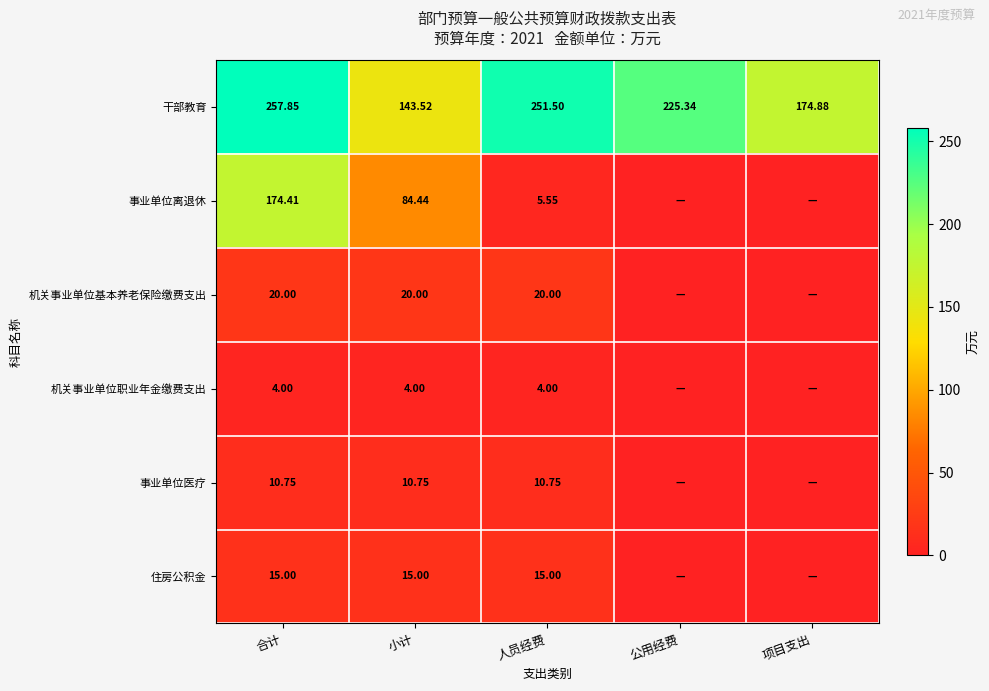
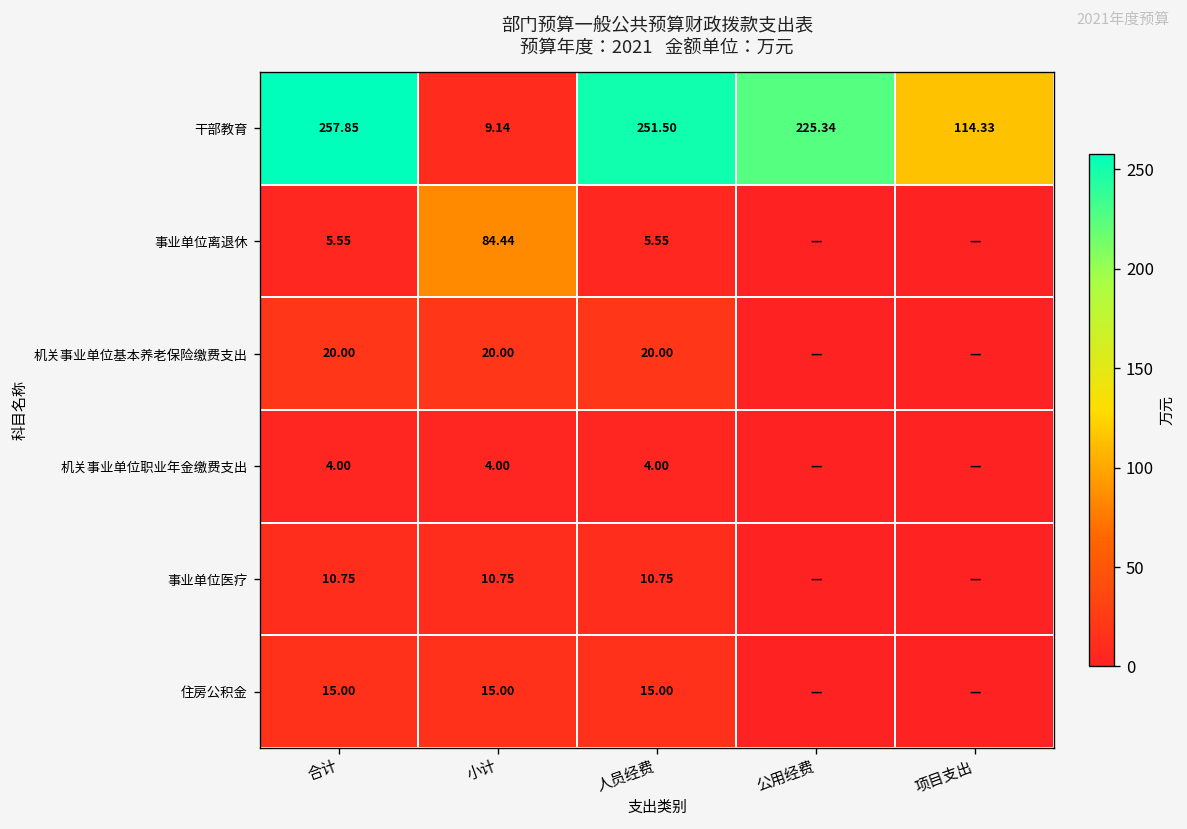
干部教育, 小计: 143.52 -> 9.14
干部教育, 项目支出: 174.88 -> 114.33
事业单位离退休, 合计: 174.41 -> 5.55
